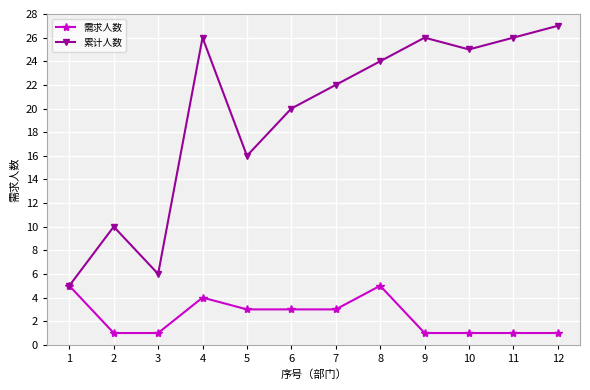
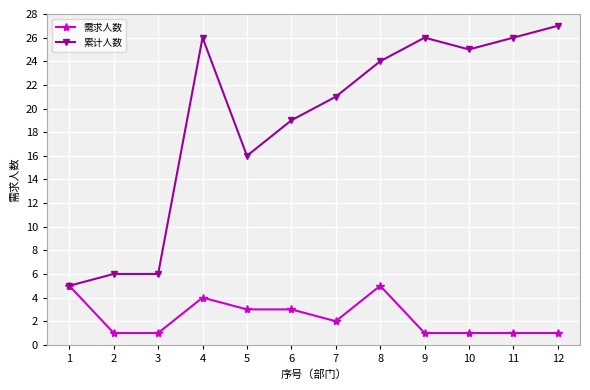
累计人数, 2: 10 -> 6
累计人数, 6: 20 -> 19
需求人数, 7: 3 -> 2
累计人数, 7: 22 -> 21
